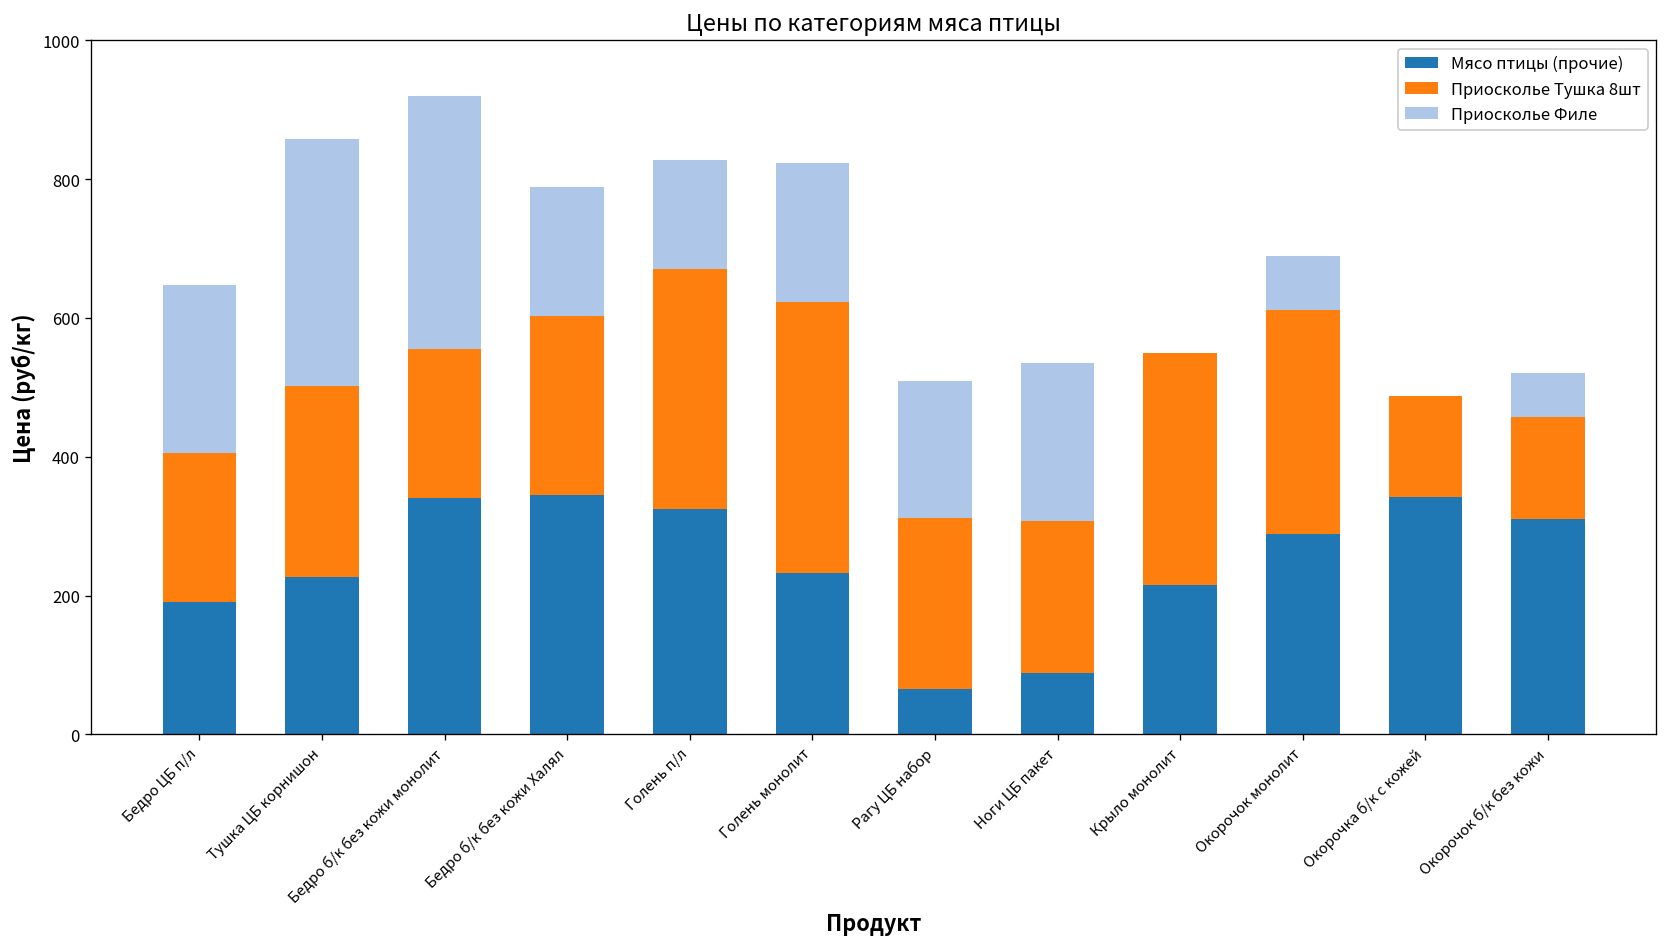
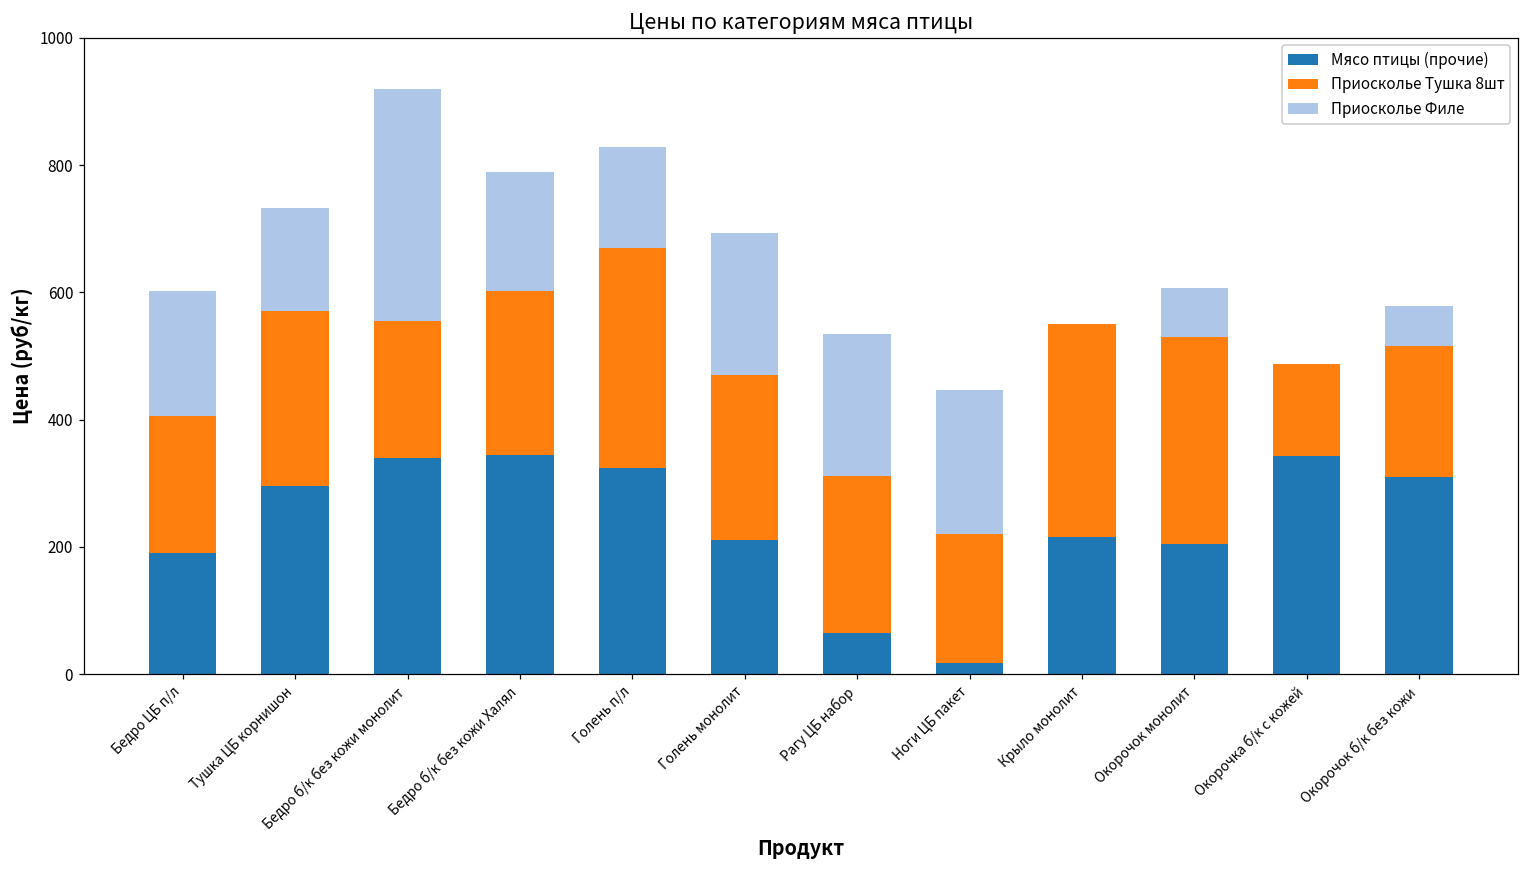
Приосколье Филе, Бедро ЦБ п/л: 240 -> 200
Мясо птицы (прочие), Тушка ЦБ корнишон: 230 -> 300
Приосколье Филе, Тушка ЦБ корнишон: 360 -> 160
Мясо птицы (прочие), Голень монолит: 230 -> 210
Приосколье Тушка 8шт, Голень монолит: 390 -> 260
Приосколье Филе, Голень монолит: 200 -> 220
Приосколье Филе, Рагу ЦБ набор: 200 -> 220
Мясо птицы (прочие), Ноги ЦБ пакет: 90 -> 20
Приосколье Тушка 8шт, Ноги ЦБ пакет: 220 -> 200
Мясо птицы (прочие), Окорочок монолит: 290 -> 210
Приосколье Тушка 8шт, Окорочок б/к без кожи: 150 -> 210
